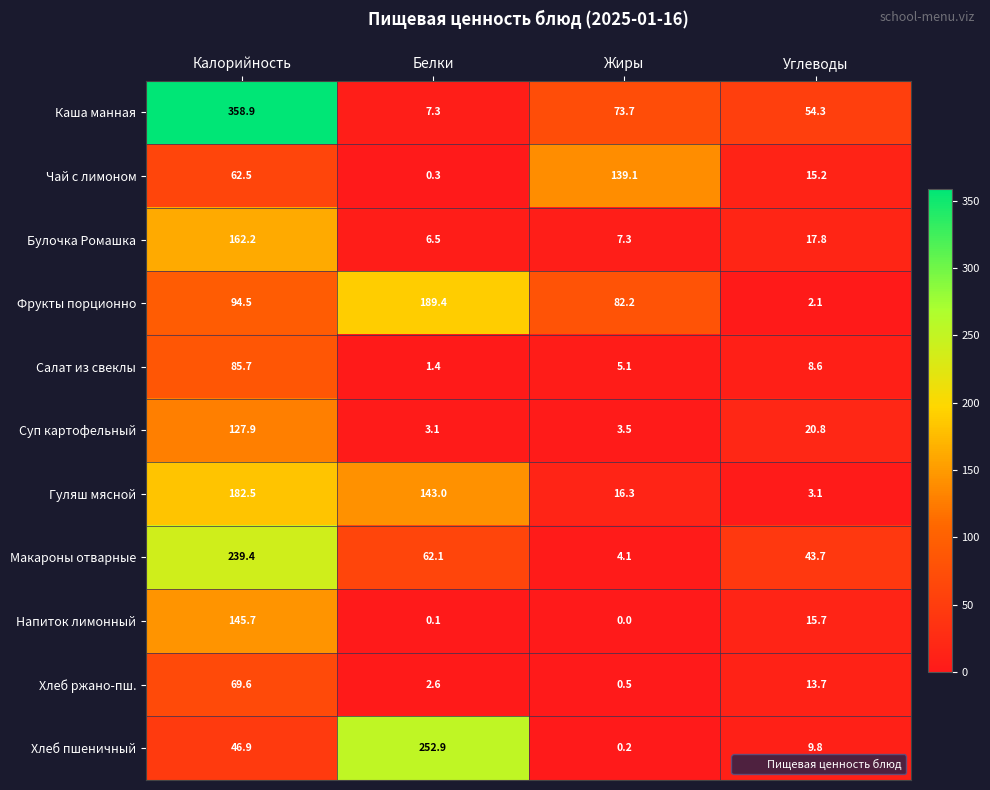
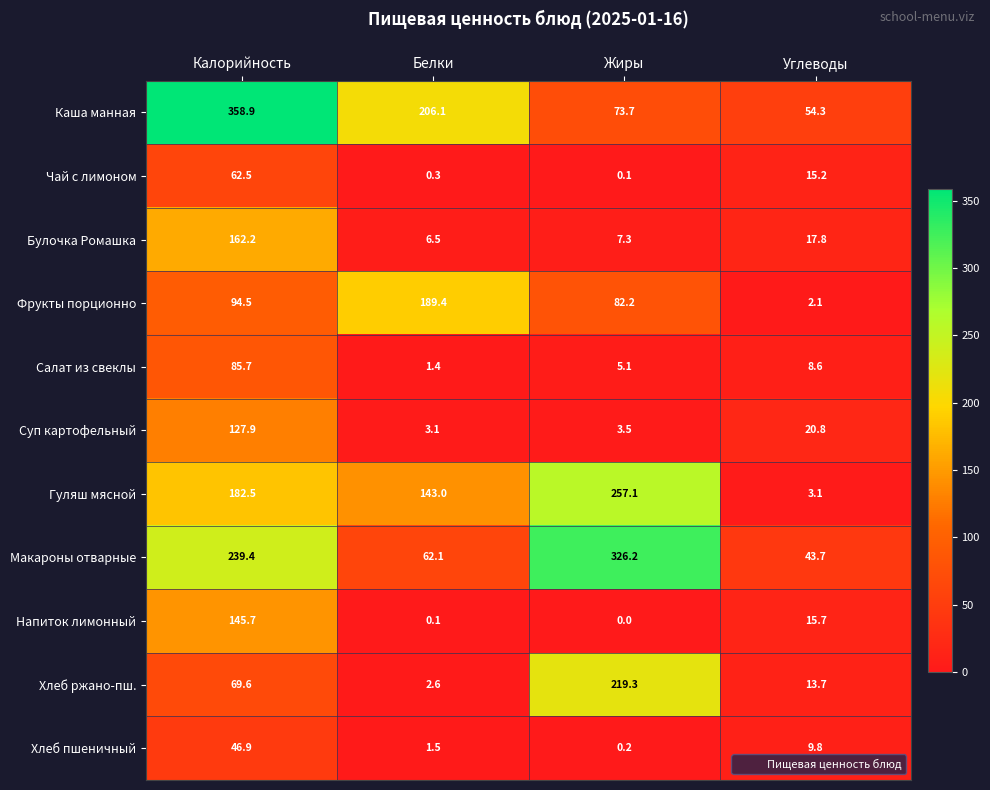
Каша манная, Белки: 7.3 -> 206.1
Чай с лимоном, Жиры: 139.1 -> 0.1
Гуляш мясной, Жиры: 16.3 -> 257.1
Макароны отварные, Жиры: 4.1 -> 326.2
Хлеб ржано-пш., Жиры: 0.5 -> 219.3
Хлеб пшеничный, Белки: 252.9 -> 1.5
